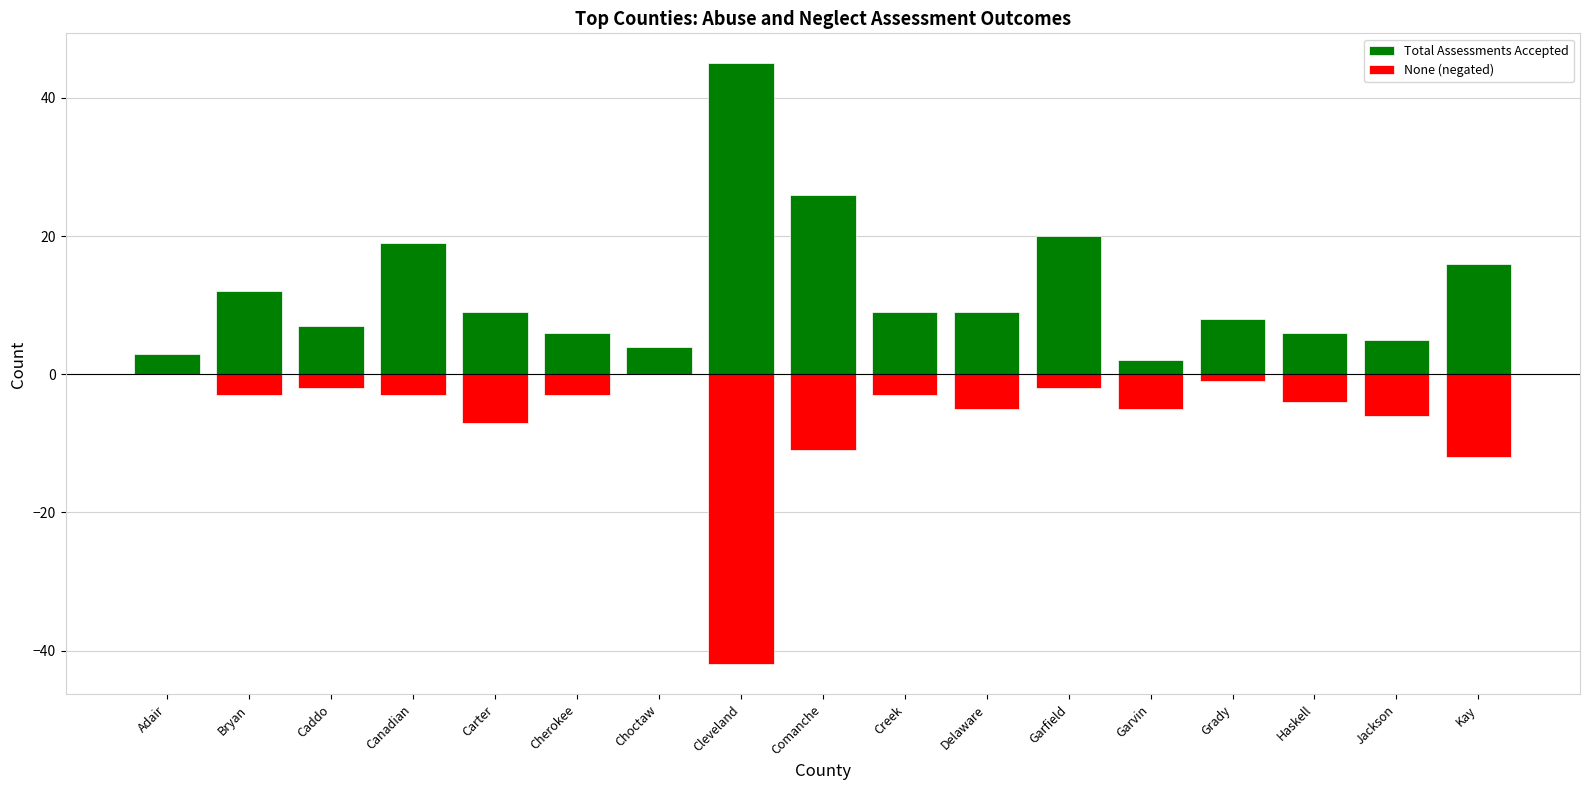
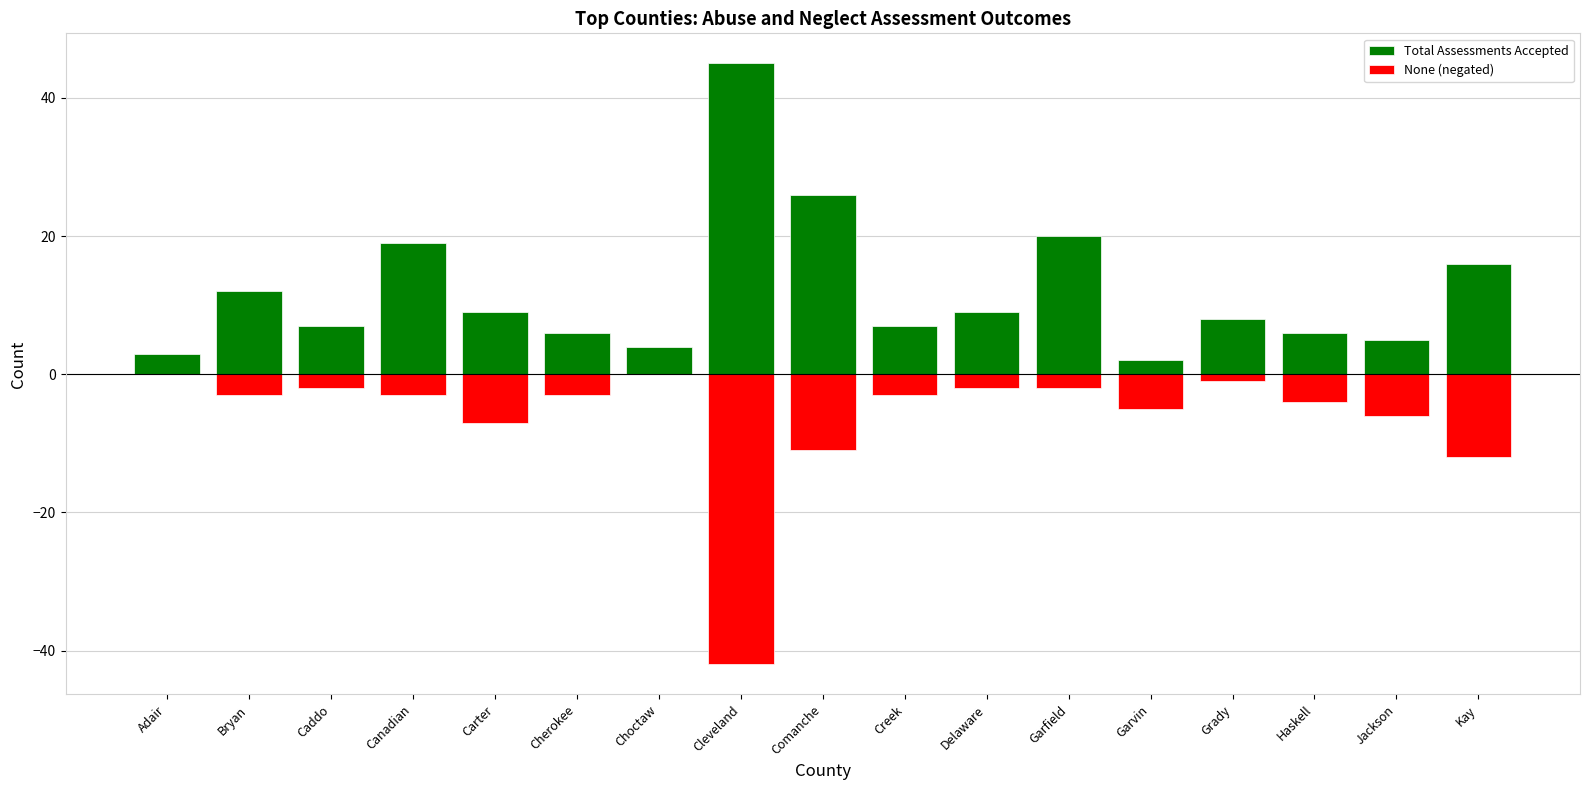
Total Assessments Accepted, Creek: 9 -> 7
None (negated), Delaware: -5 -> -2
